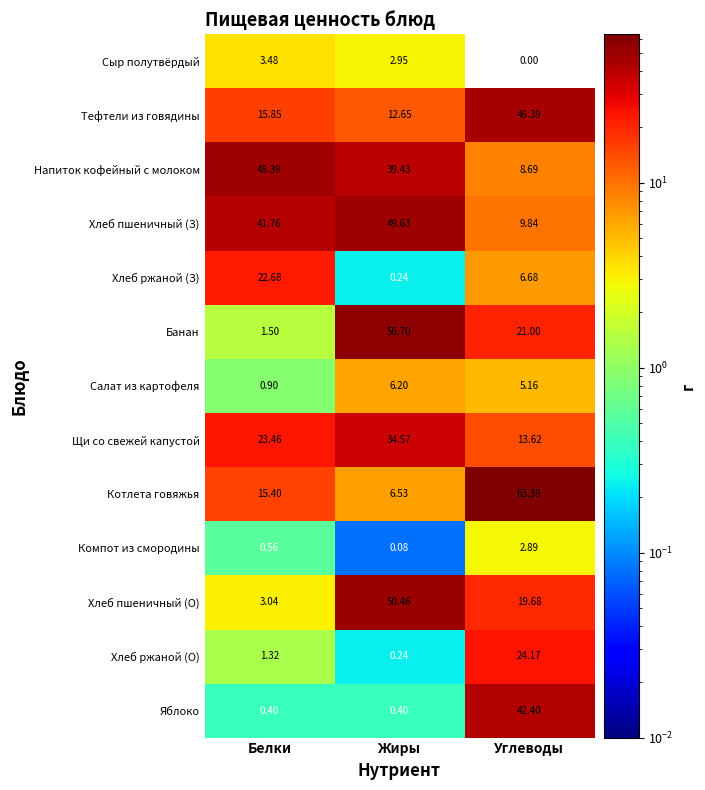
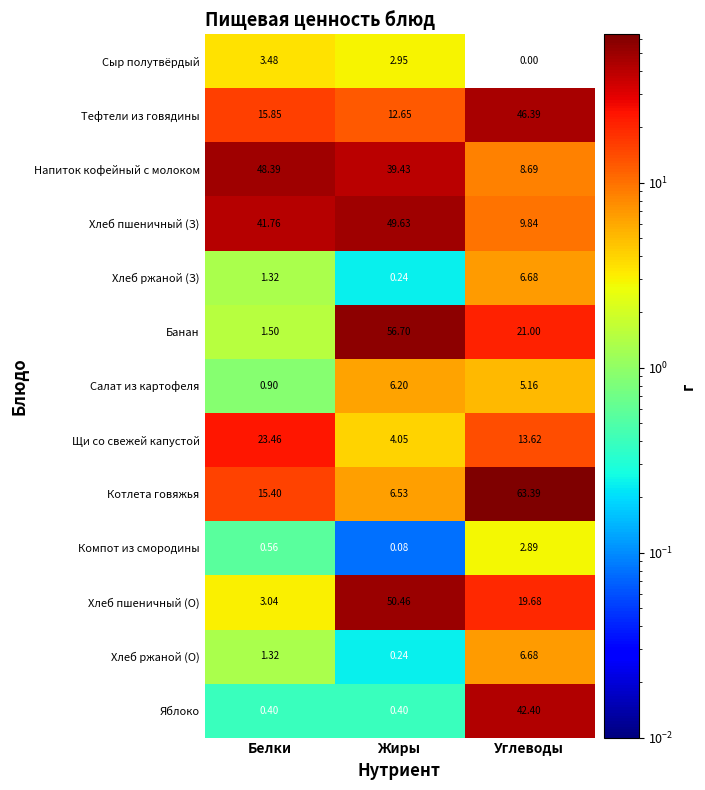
Хлеб ржаной (З), Белки: 22.68 -> 1.32
Щи со свежей капустой, Жиры: 34.57 -> 4.05
Хлеб ржаной (О), Углеводы: 24.17 -> 6.68
